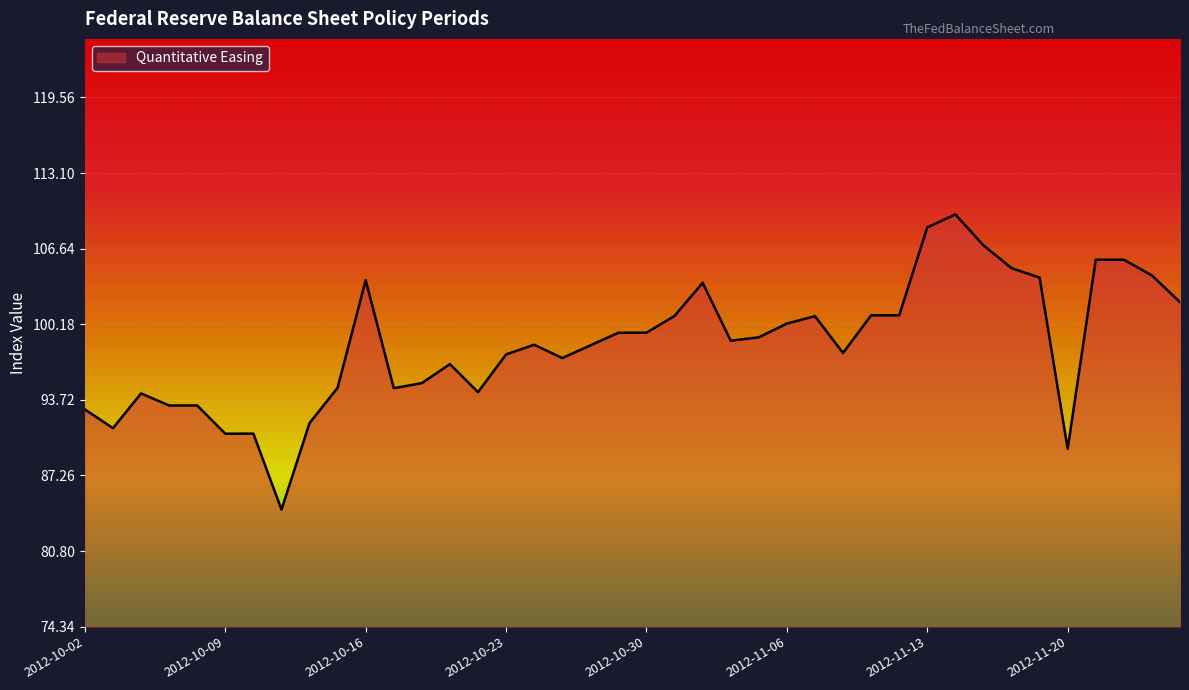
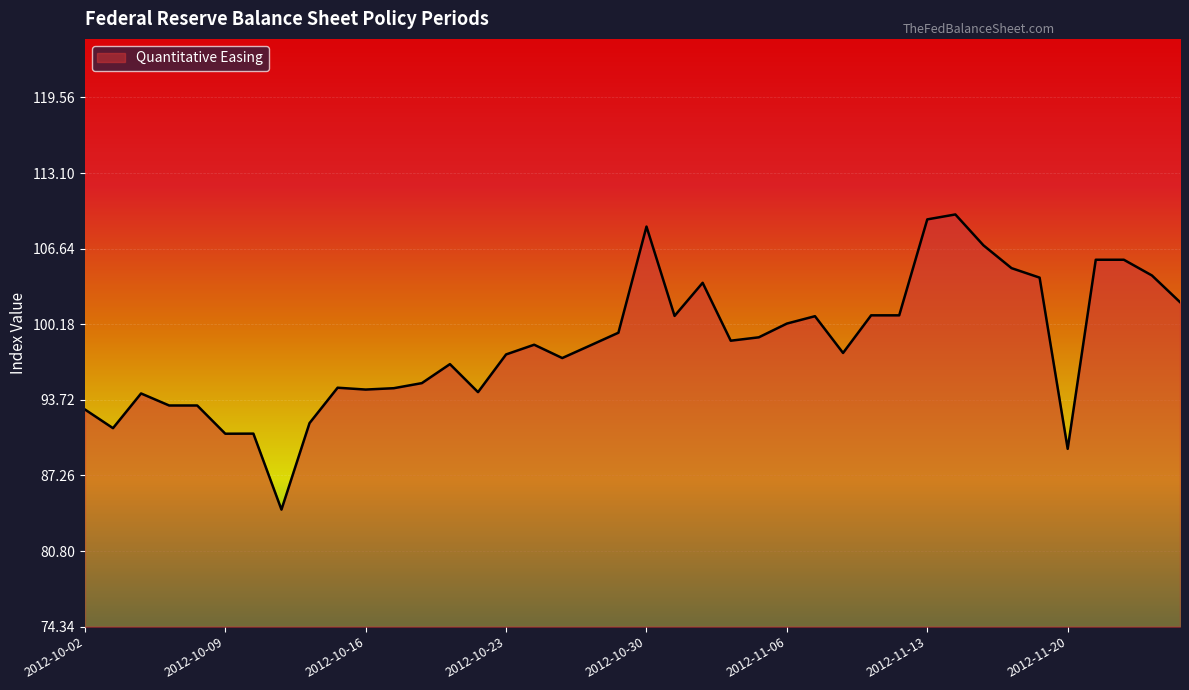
2012-10-16: 103.9 -> 94.6
2012-10-30: 99.5 -> 108.5
2012-11-13: 108.5 -> 109.1
